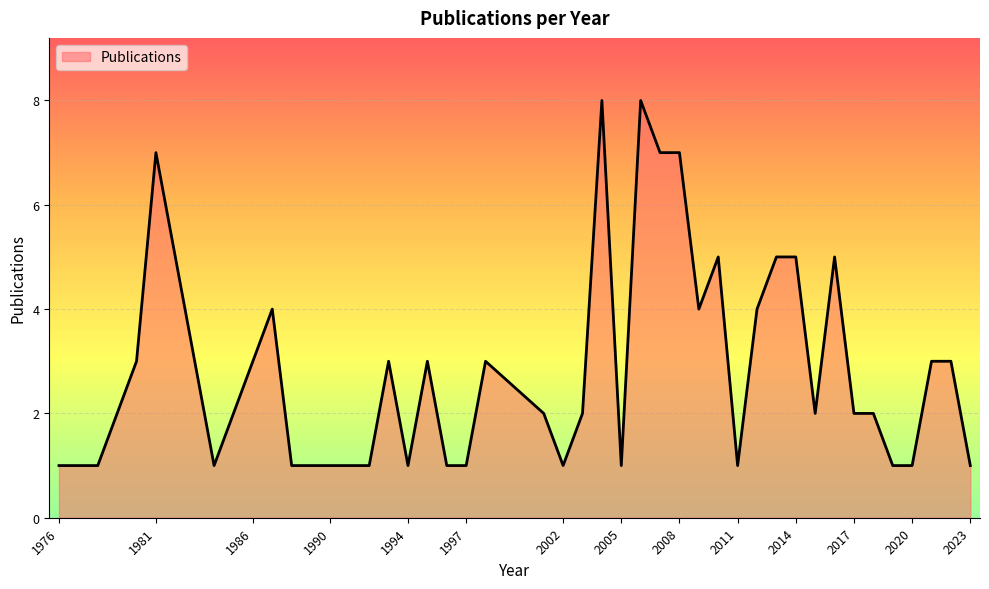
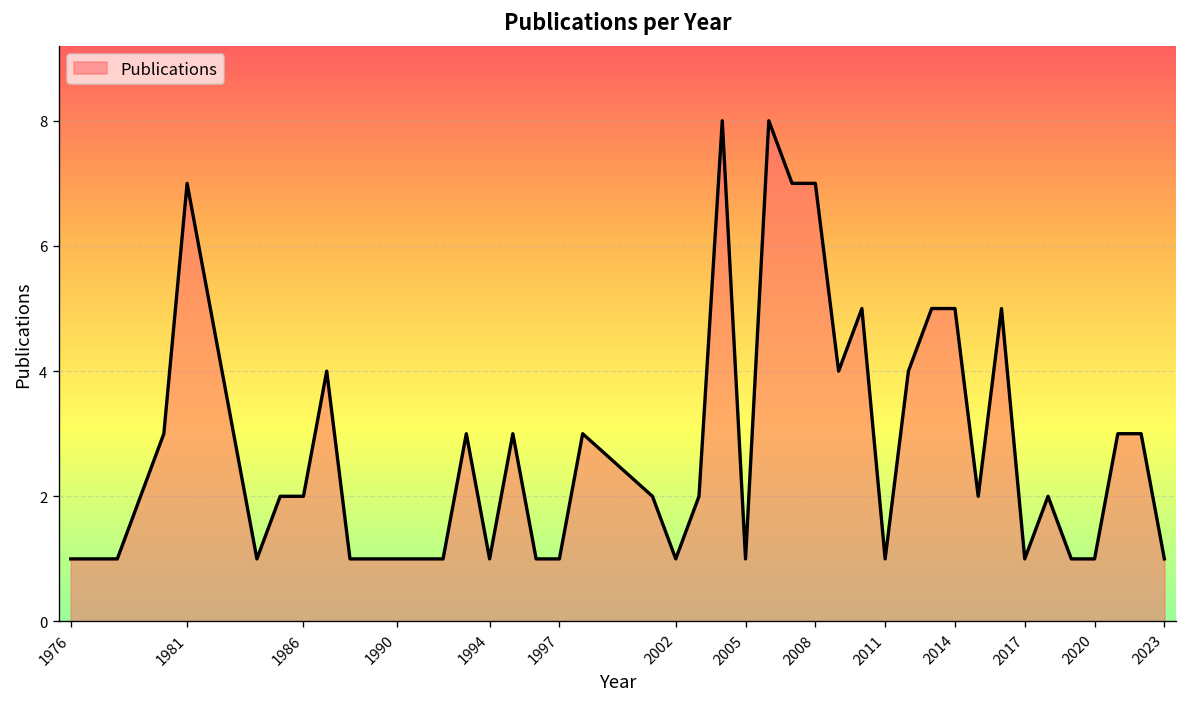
1986: 3 -> 2
2017: 2 -> 1
